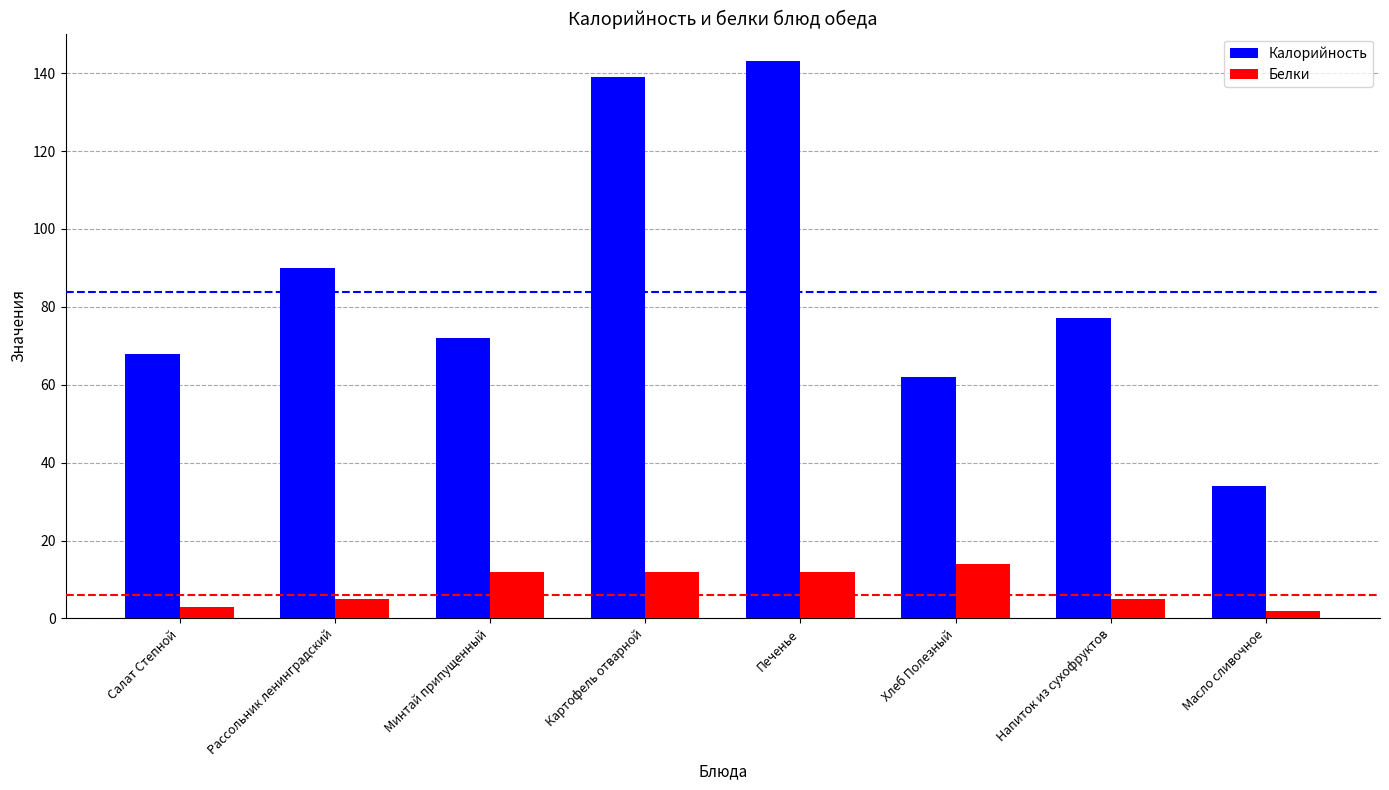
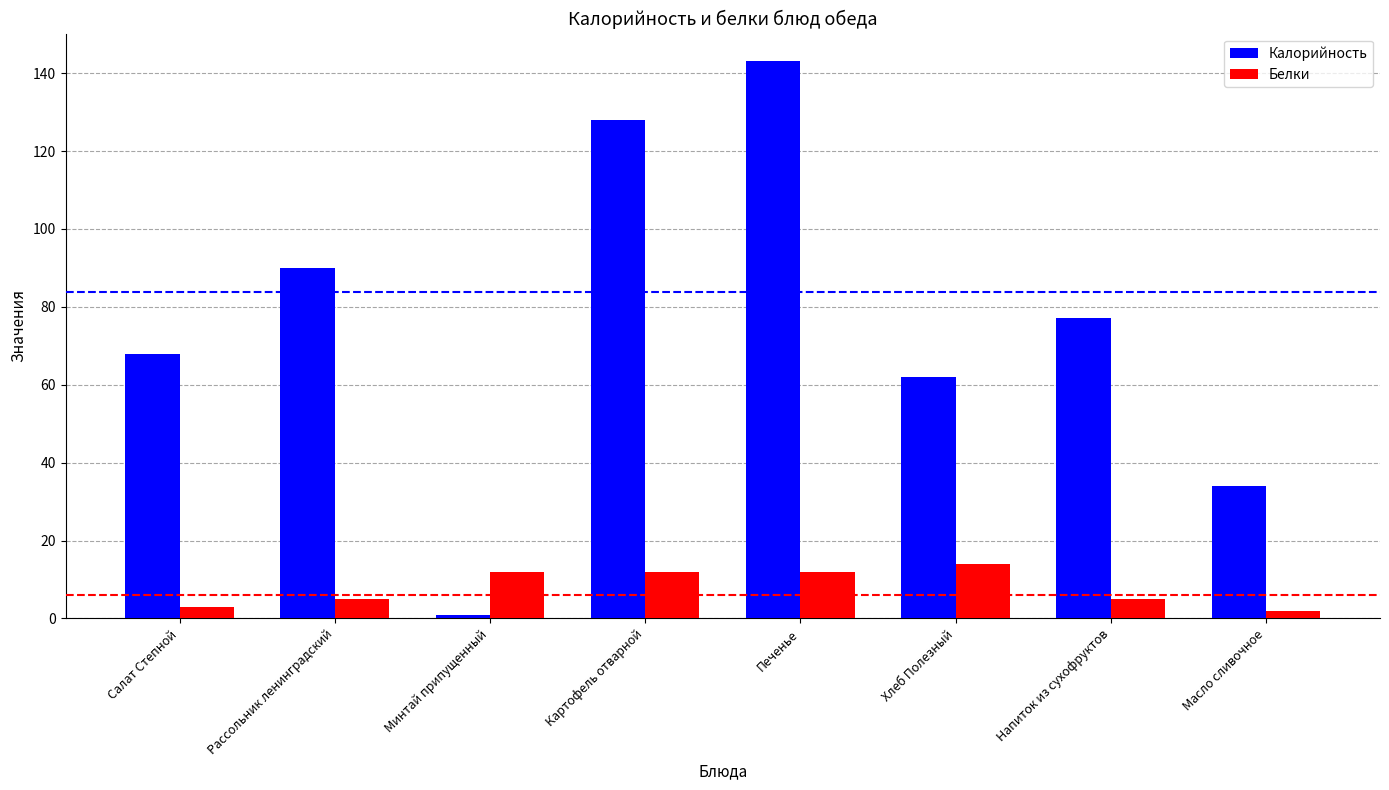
Калорийность, Минтай припущенный: 72 -> 1
Калорийность, Картофель отварной: 139 -> 128
